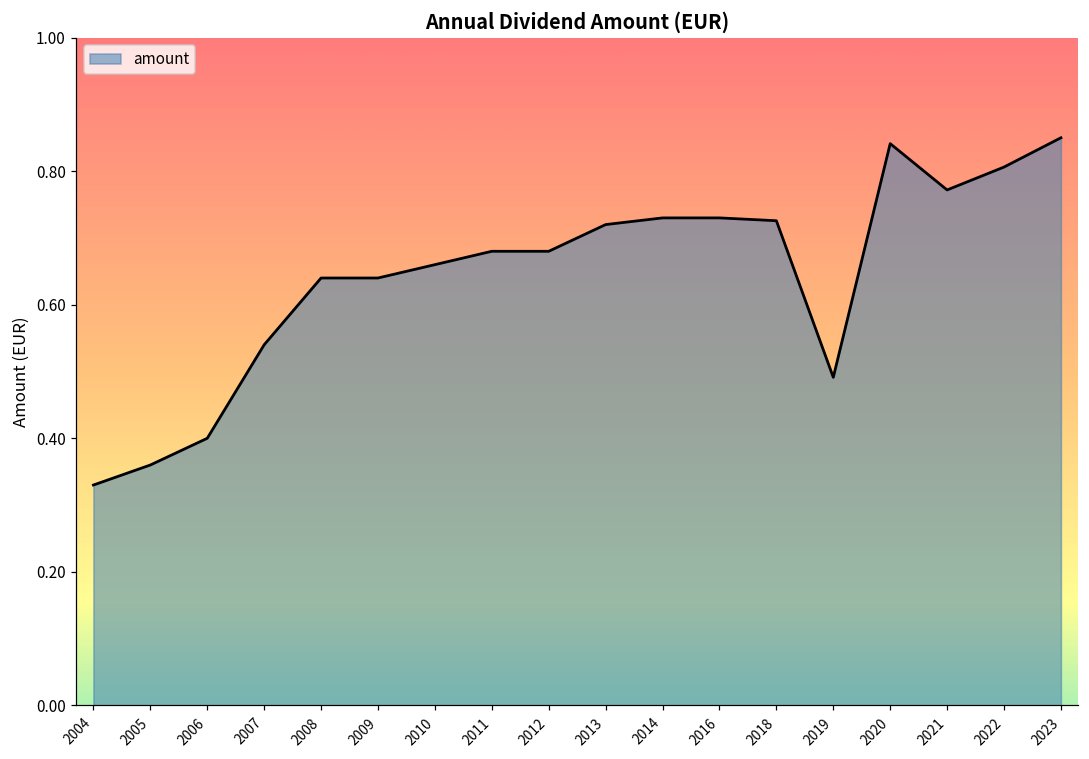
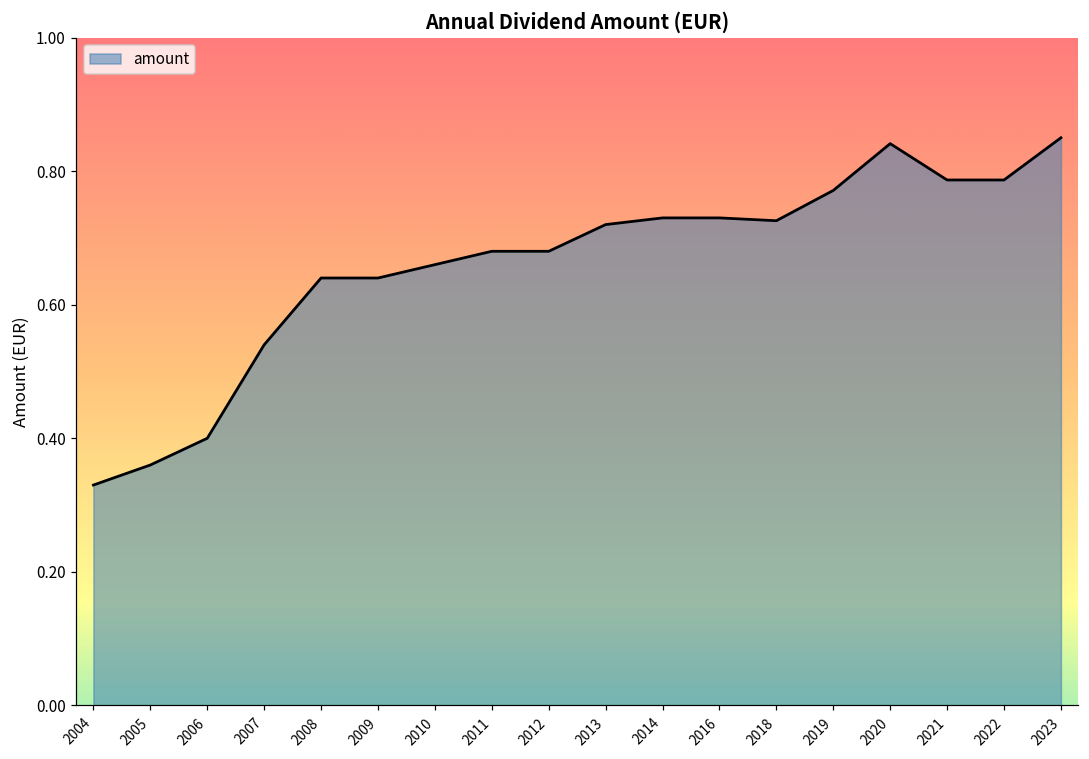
2019: 0.49 -> 0.77
2021: 0.77 -> 0.79
2022: 0.81 -> 0.79
